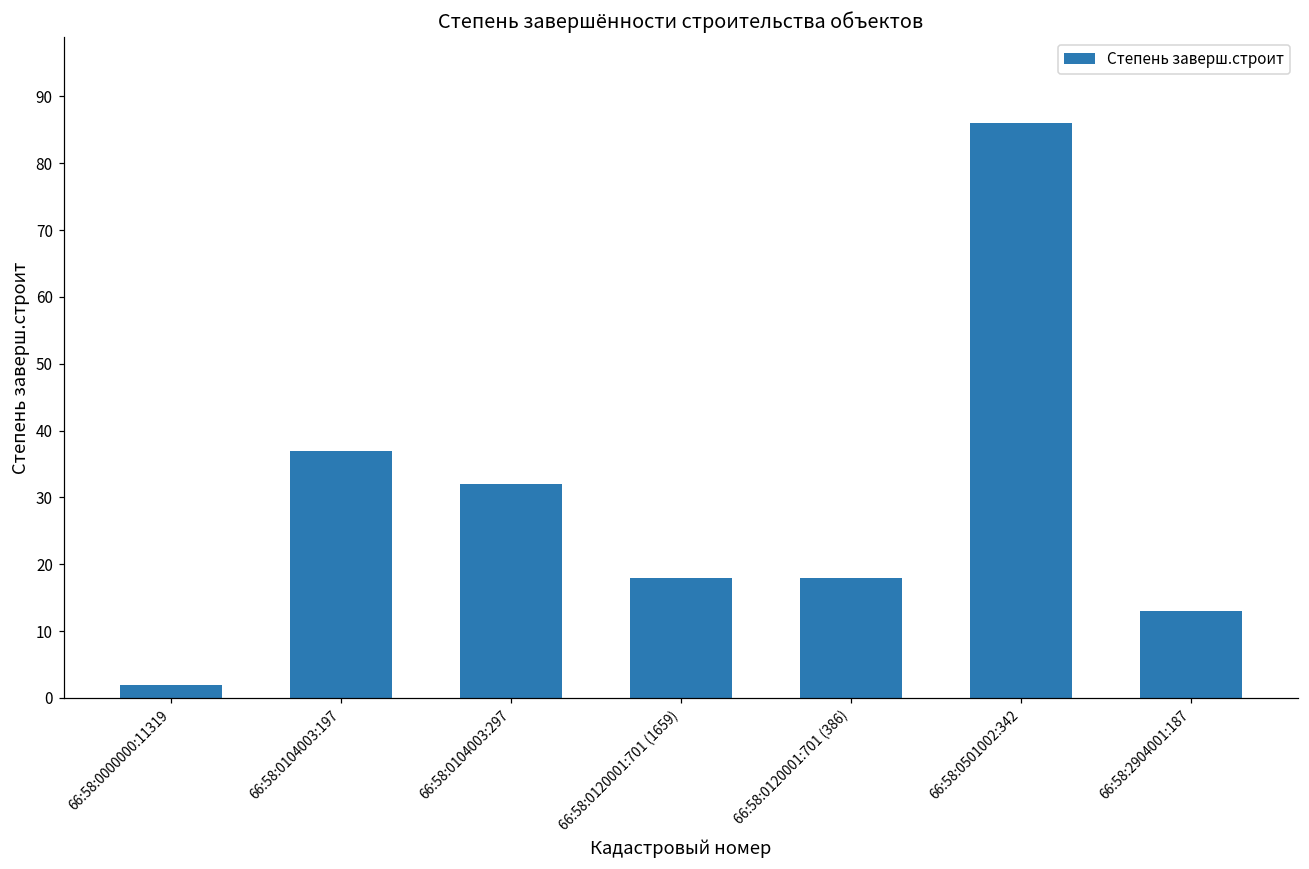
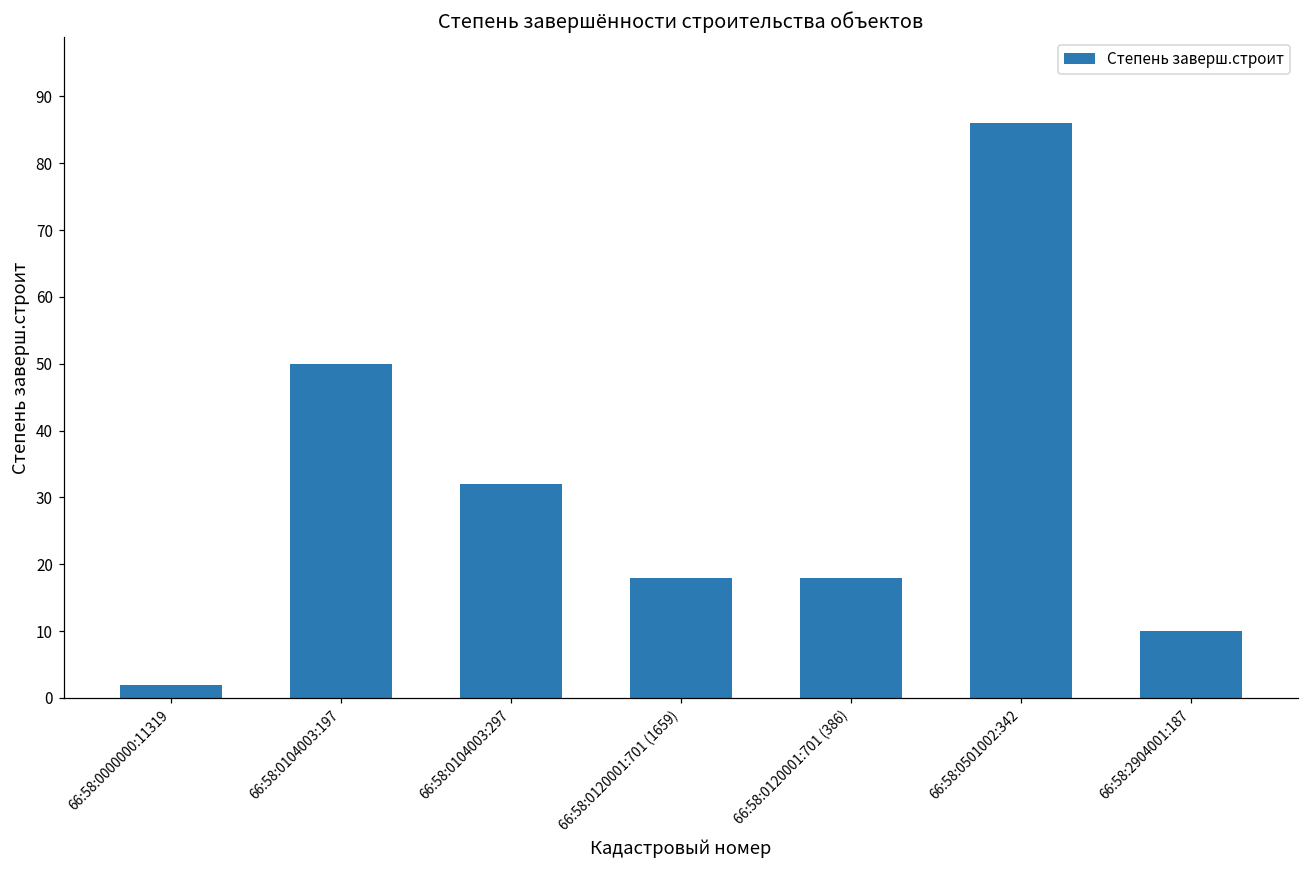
66:58:0104003:197: 37 -> 50
66:58:2904001:187: 13 -> 10
